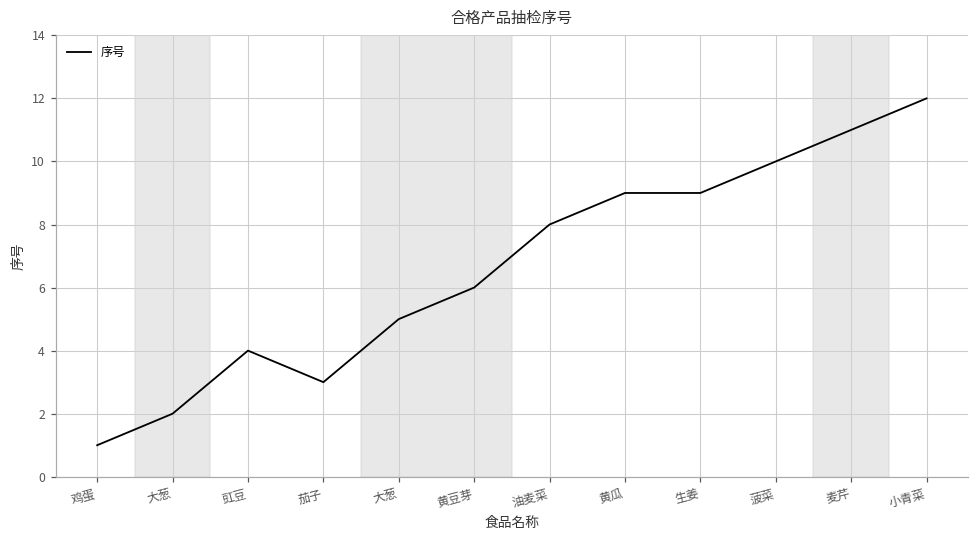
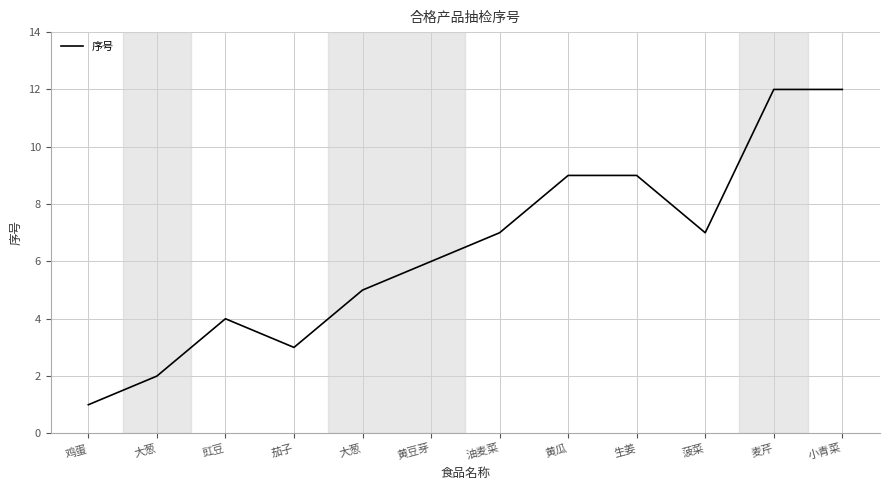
油麦菜: 8 -> 7
菠菜: 10 -> 7
麦芹: 11 -> 12
